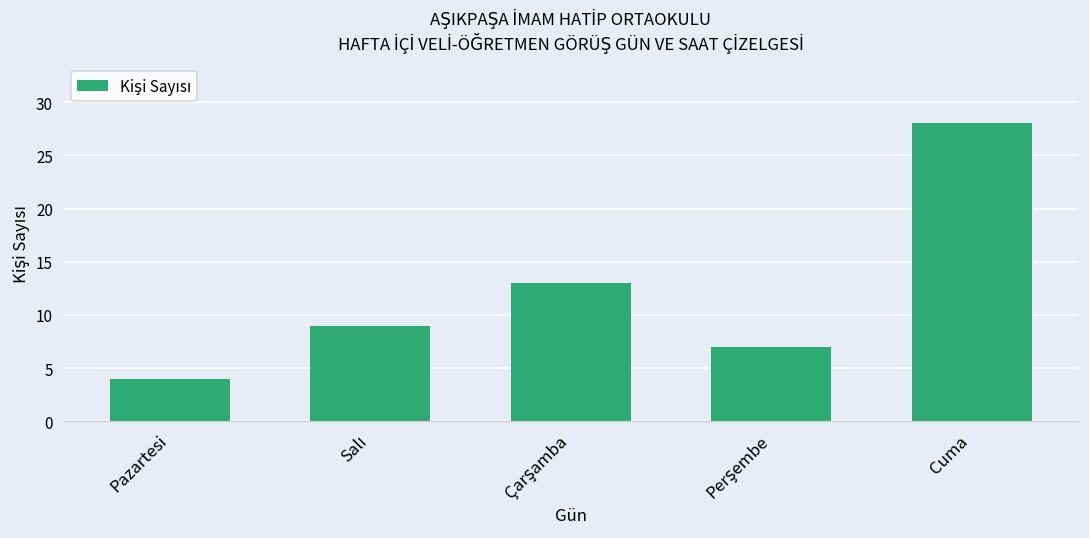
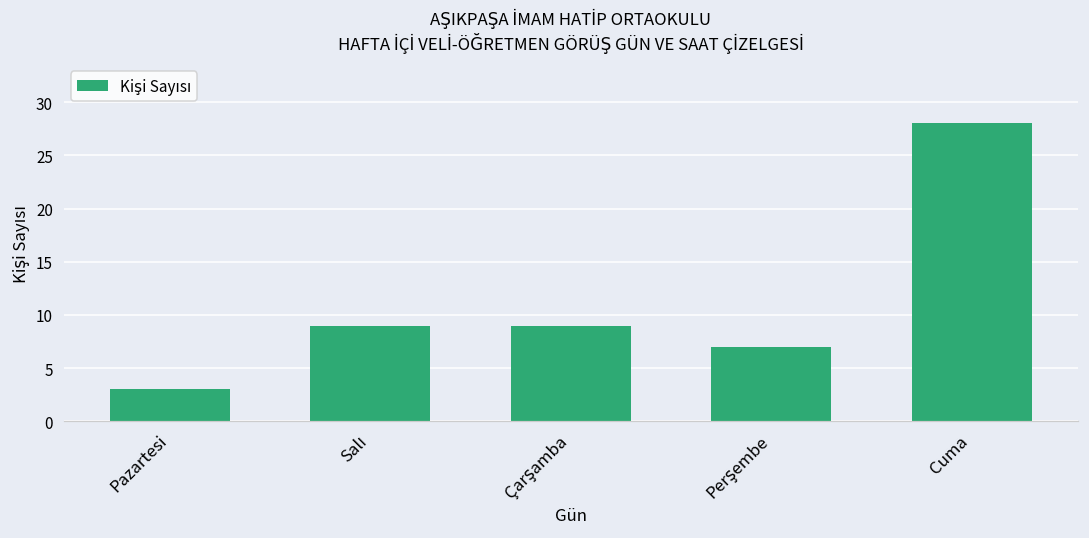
Pazartesi: 4 -> 3
Çarşamba: 13 -> 9
